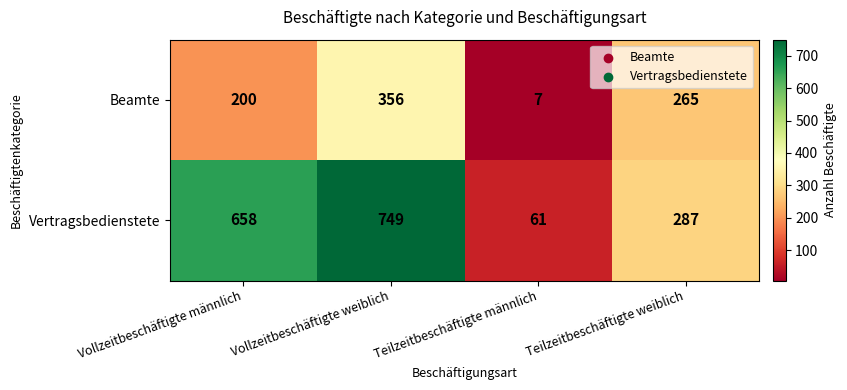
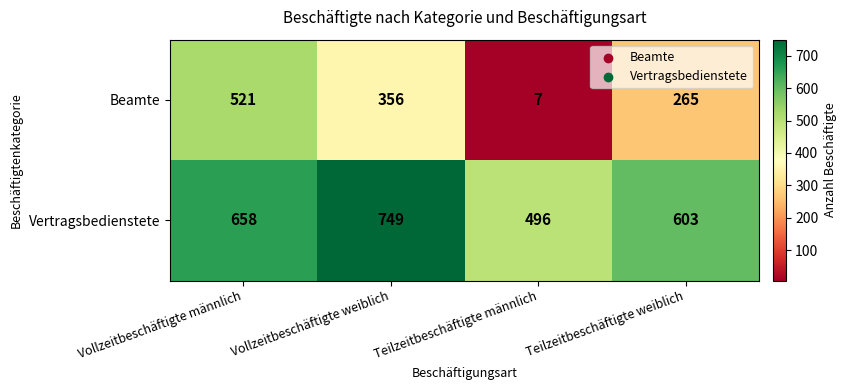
Beamte, Vollzeitbeschäftigte männlich: 200 -> 521
Vertragsbedienstete, Teilzeitbeschäftigte männlich: 61 -> 496
Vertragsbedienstete, Teilzeitbeschäftigte weiblich: 287 -> 603
